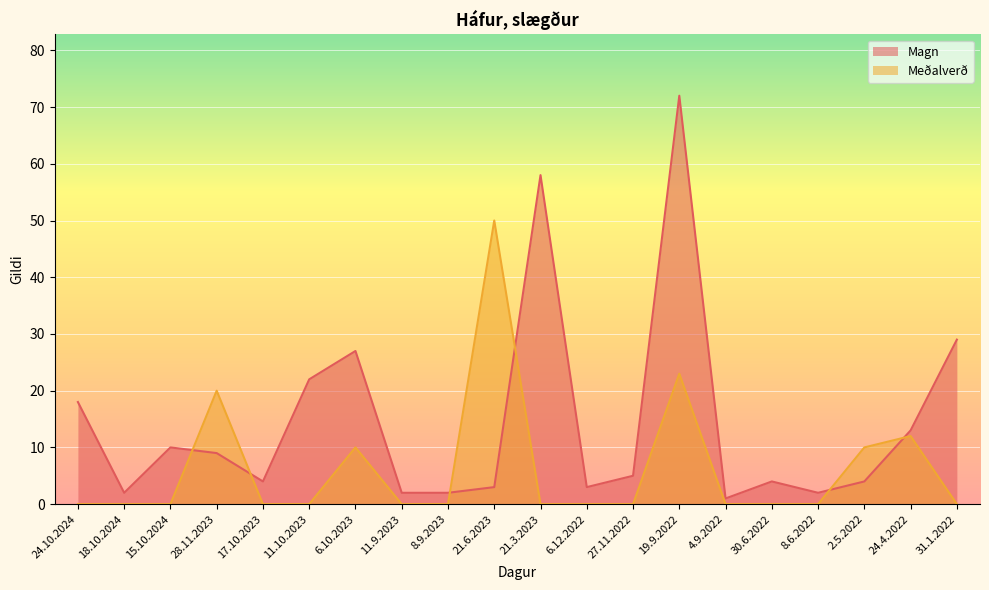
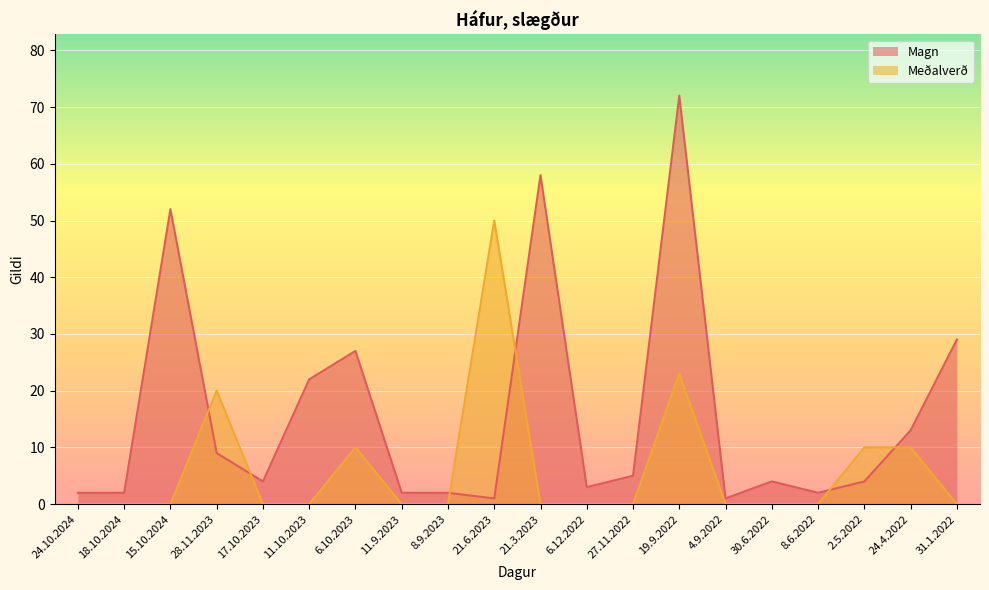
Magn, 24.10.2024: 18 -> 2
Magn, 15.10.2024: 10 -> 52
Magn, 21.6.2023: 3 -> 1
Meðalverð, 24.4.2022: 12 -> 10
